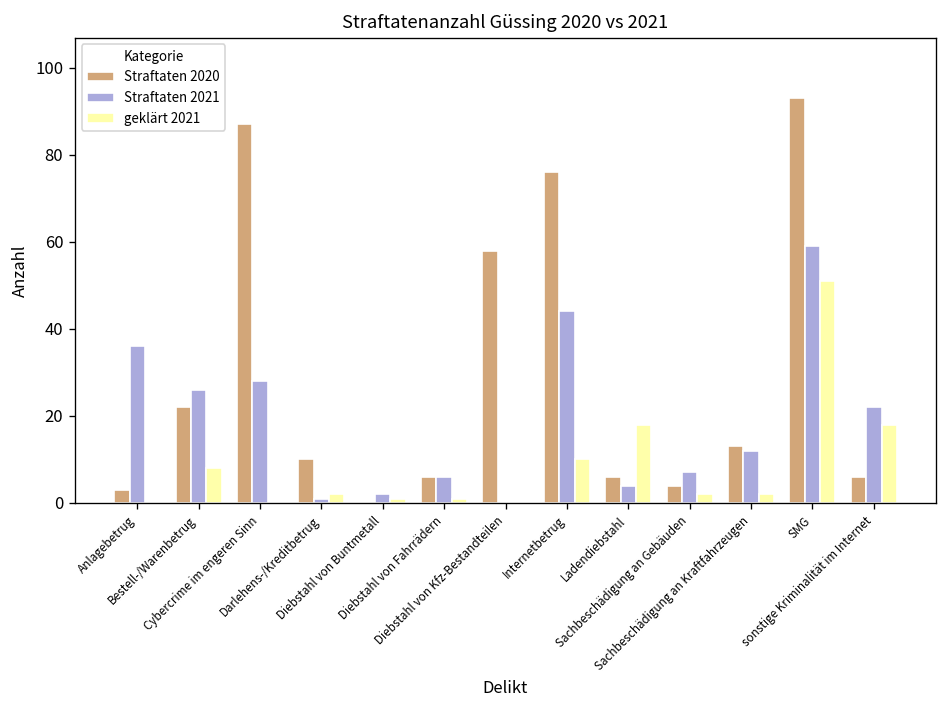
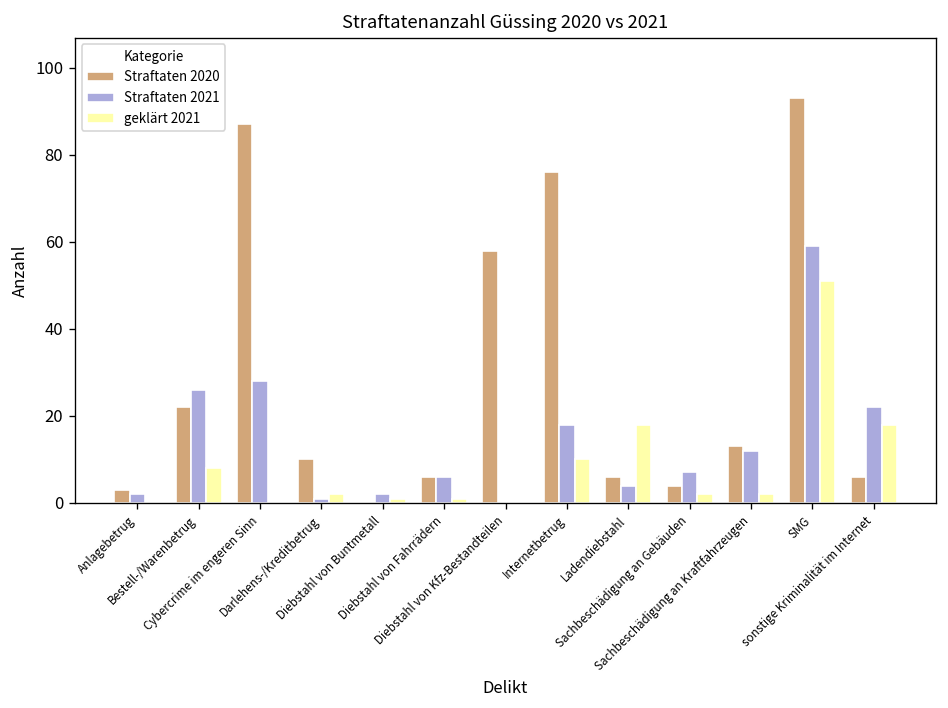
Straftaten 2021, Anlagebetrug: 36 -> 2
Straftaten 2021, Internetbetrug: 44 -> 18
